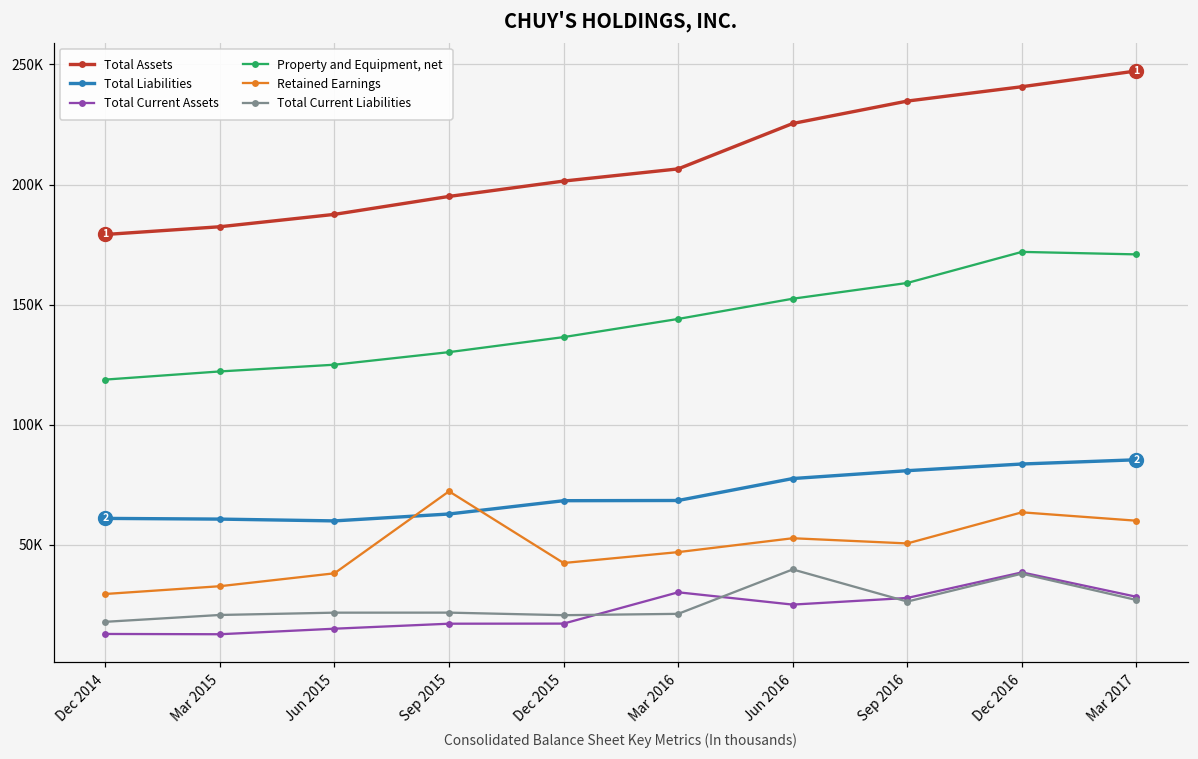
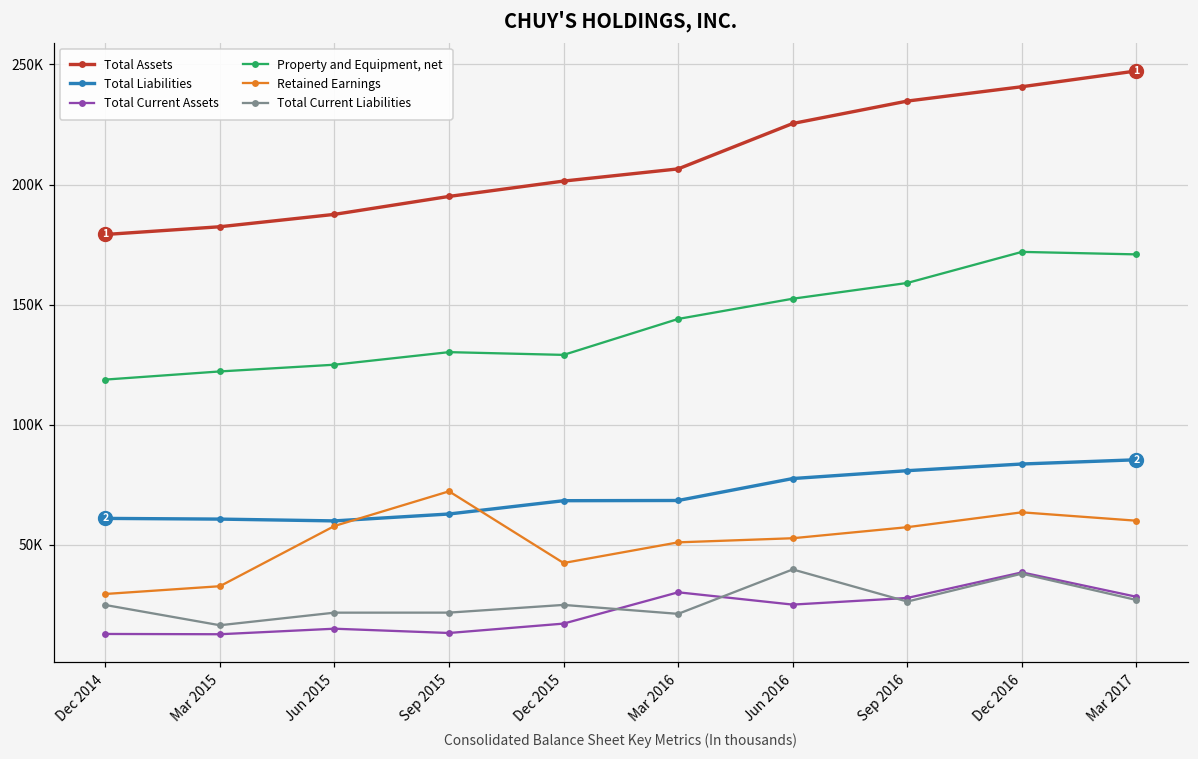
Total Current Liabilities, Dec 2014: 18000 -> 25000
Total Current Liabilities, Mar 2015: 21000 -> 17000
Retained Earnings, Jun 2015: 38000 -> 58000
Total Current Assets, Sep 2015: 17000 -> 13000
Property and Equipment, net, Dec 2015: 136000 -> 129000
Total Current Liabilities, Dec 2015: 21000 -> 25000
Retained Earnings, Mar 2016: 47000 -> 51000
Retained Earnings, Sep 2016: 51000 -> 57000
